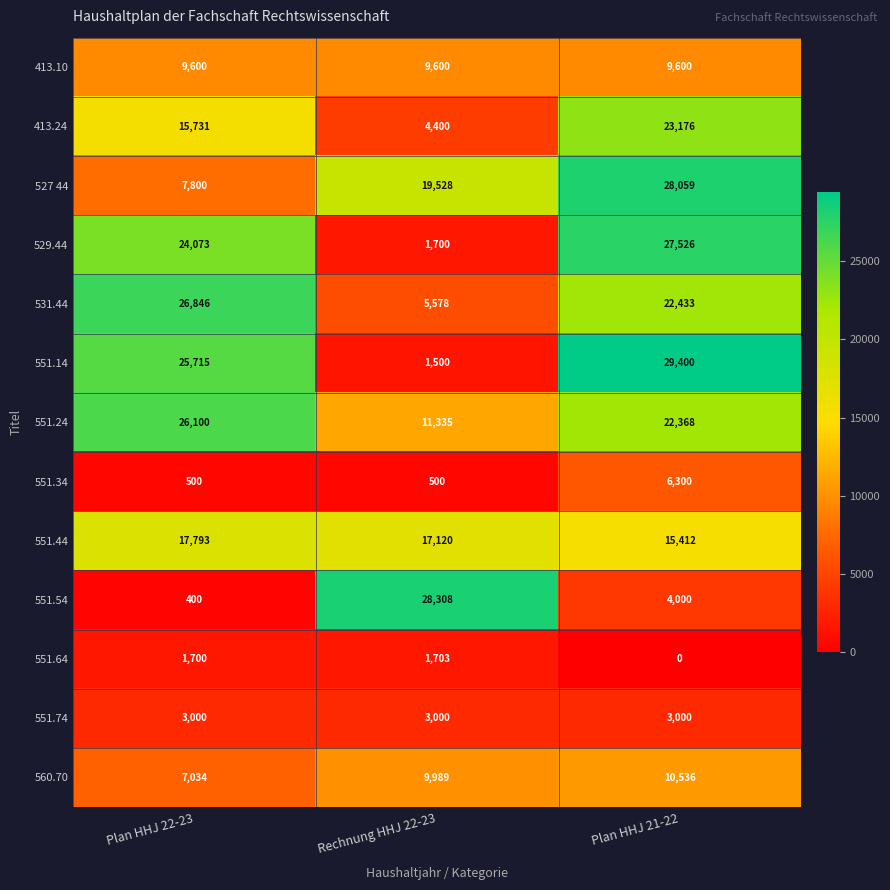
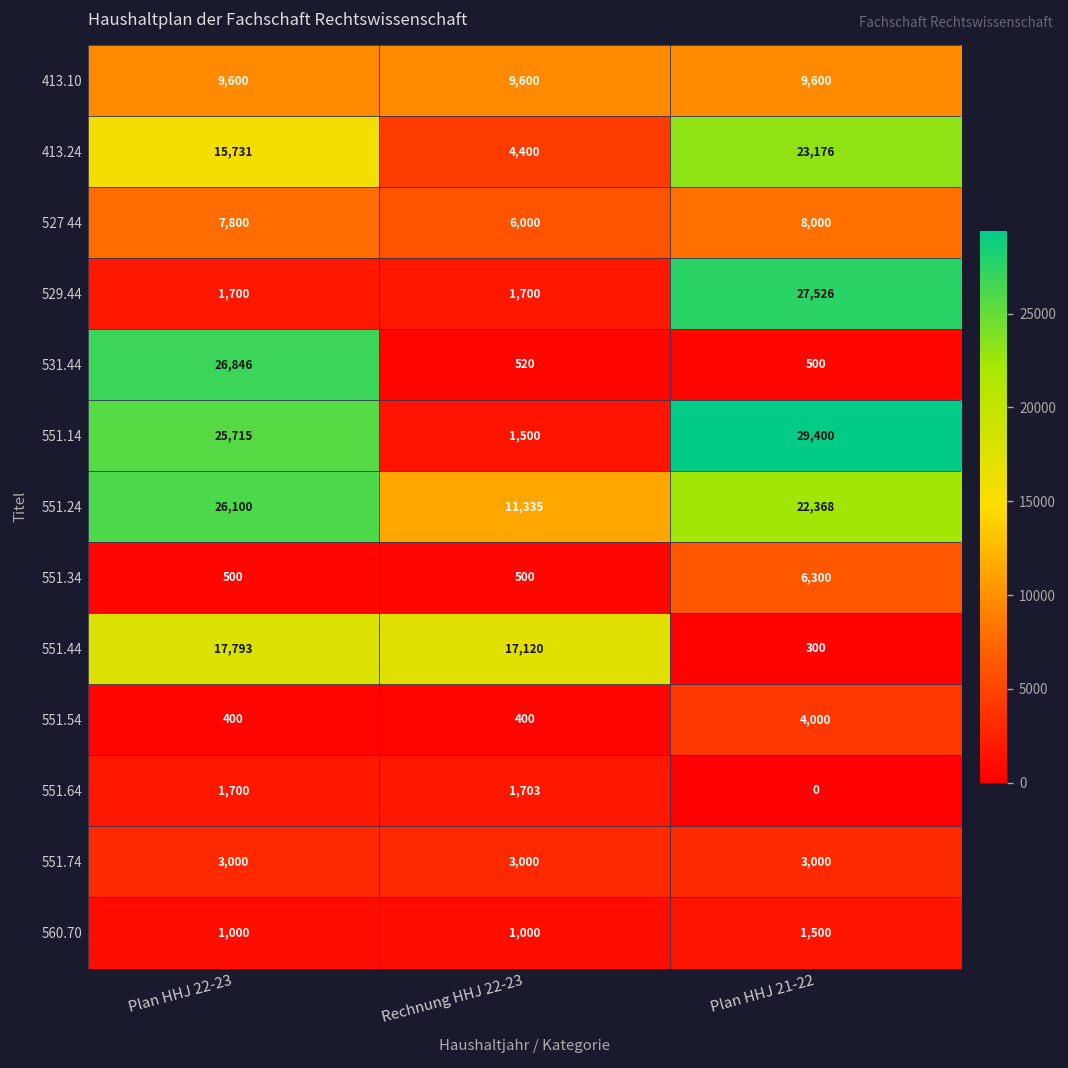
527 44, Rechnung HHJ 22-23: 19,528 -> 6,000
527 44, Plan HHJ 21-22: 28,059 -> 8,000
529.44, Plan HHJ 22-23: 24,073 -> 1,700
531.44, Rechnung HHJ 22-23: 5,578 -> 520
531.44, Plan HHJ 21-22: 22,433 -> 500
551.44, Plan HHJ 21-22: 15,412 -> 300
551.54, Rechnung HHJ 22-23: 28,308 -> 400
560.70, Plan HHJ 22-23: 7,034 -> 1,000
560.70, Rechnung HHJ 22-23: 9,989 -> 1,000
560.70, Plan HHJ 21-22: 10,536 -> 1,500
